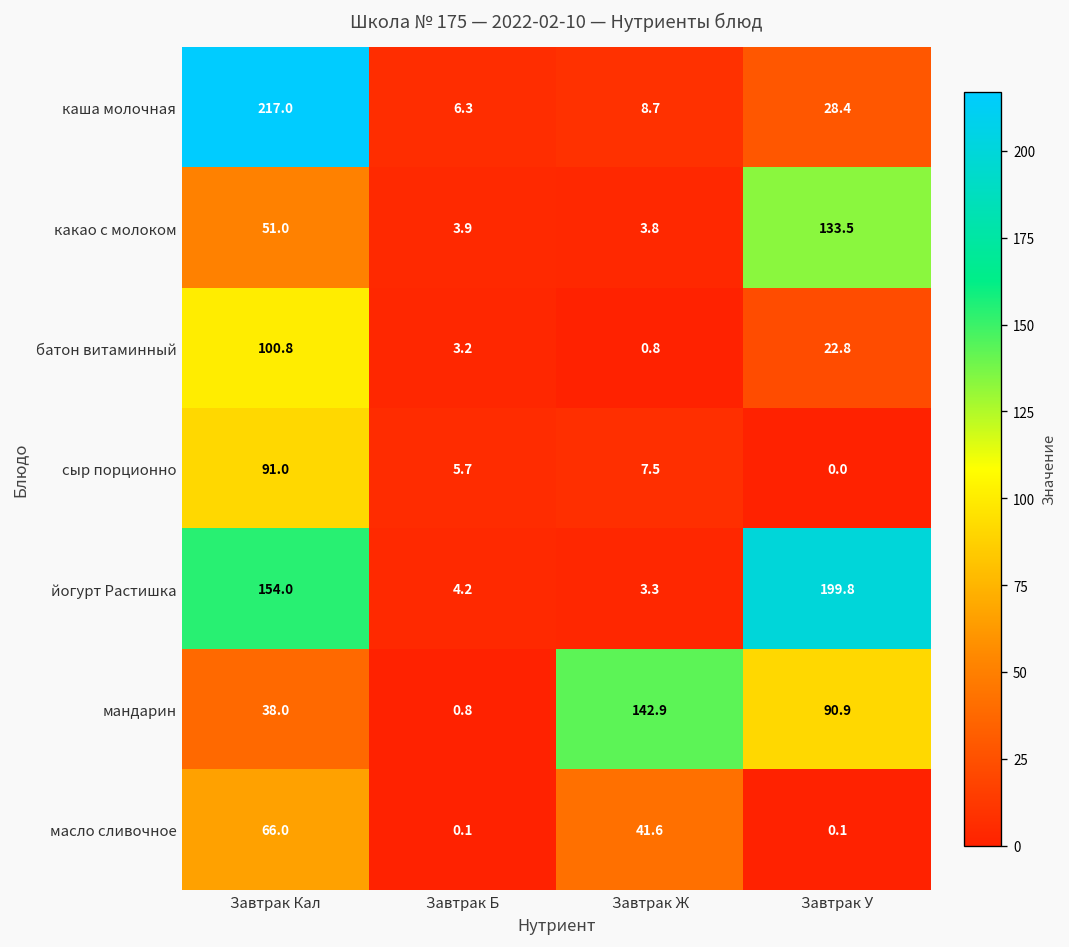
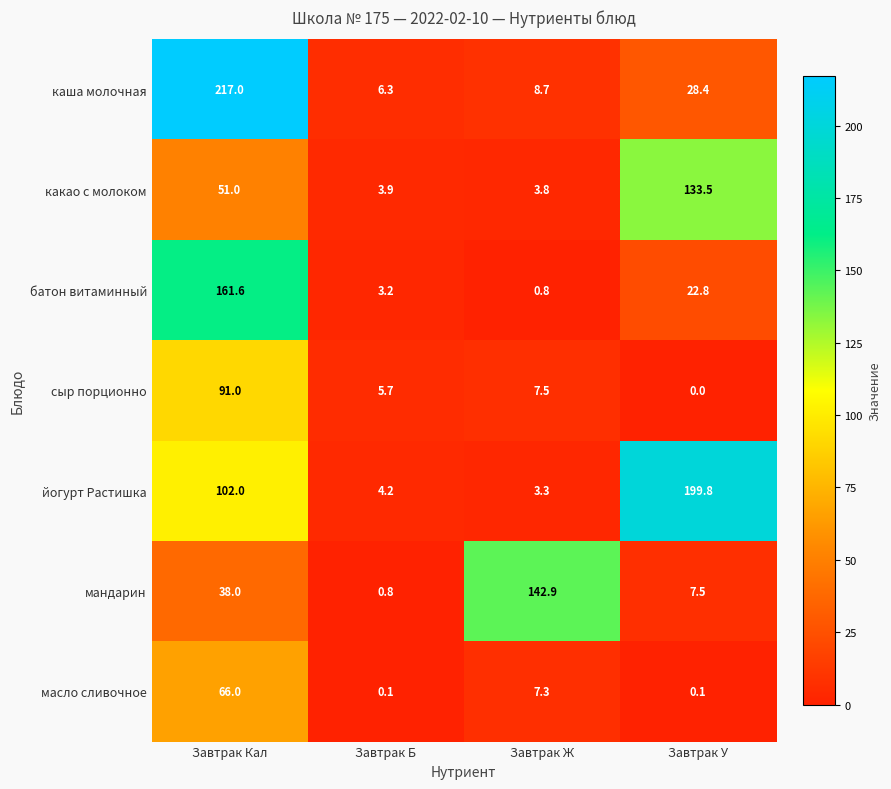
батон витаминный, Завтрак Кал: 100.8 -> 161.6
йогурт Растишка, Завтрак Кал: 154.0 -> 102.0
мандарин, Завтрак У: 90.9 -> 7.5
масло сливочное, Завтрак Ж: 41.6 -> 7.3
